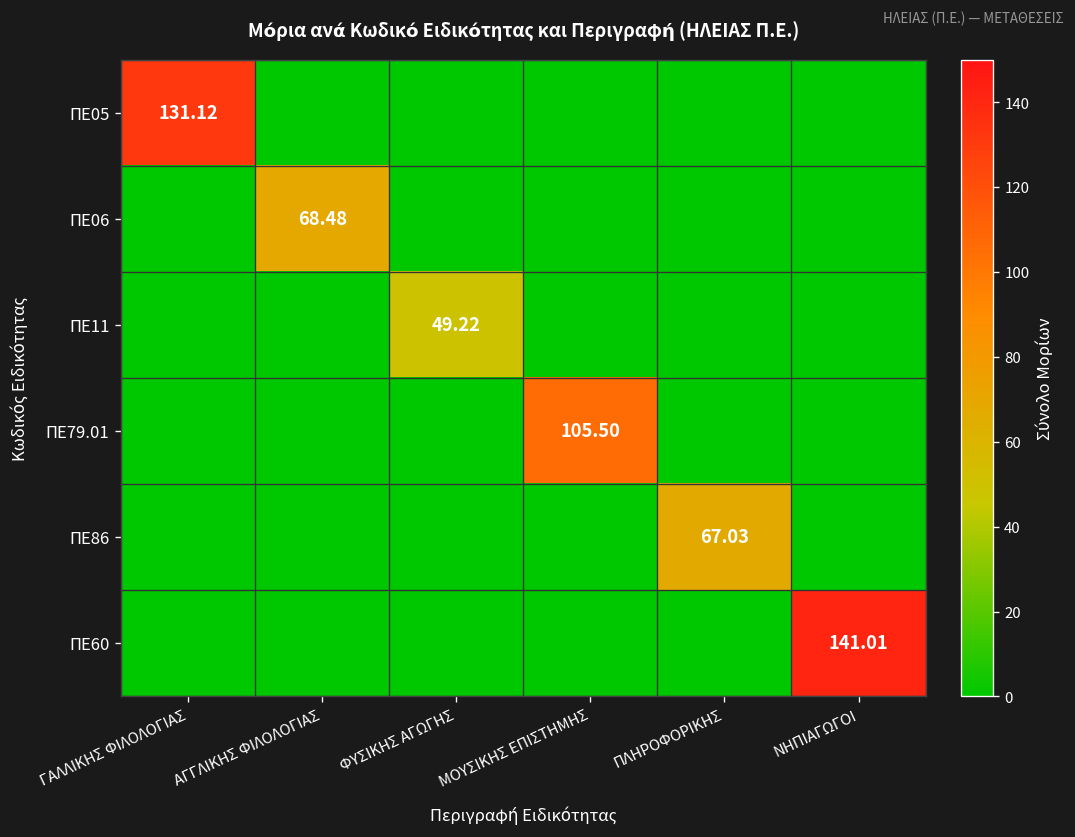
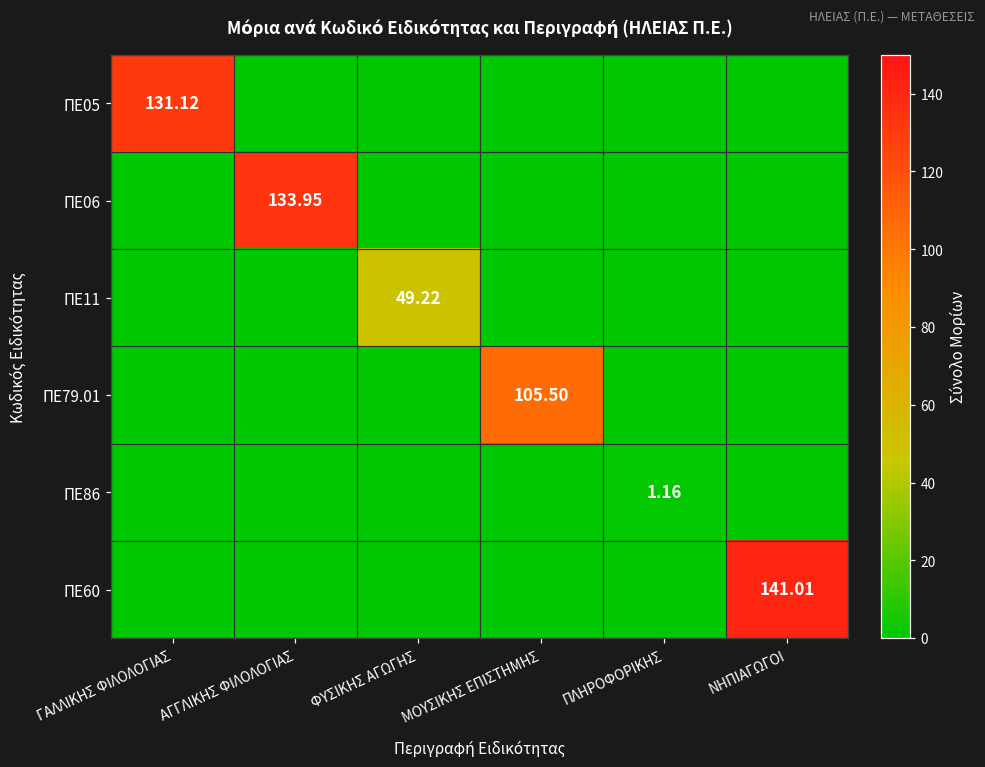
ΠΕ06, ΑΓΓΛΙΚΗΣ ΦΙΛΟΛΟΓΙΑΣ: 68.48 -> 133.95
ΠΕ86, ΠΛΗΡΟΦΟΡΙΚΗΣ: 67.03 -> 1.16
